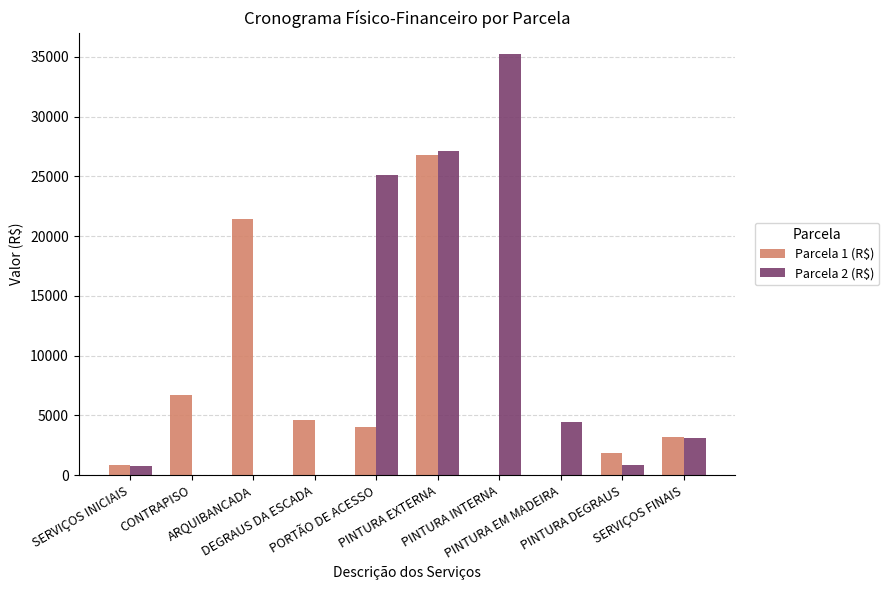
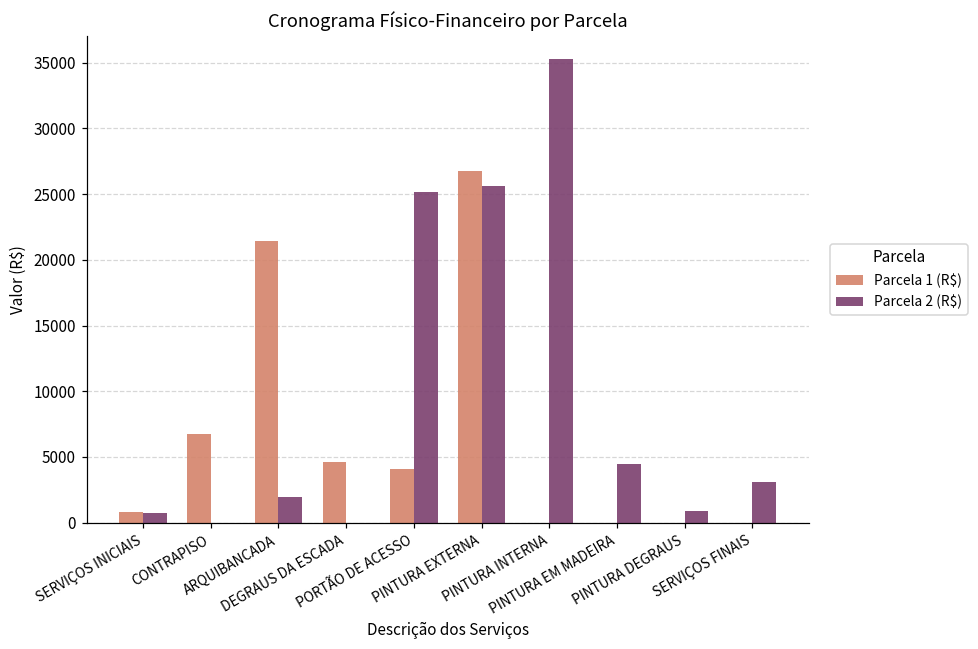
Parcela 2 (R$), ARQUIBANCADA: 0 -> 2000
Parcela 2 (R$), PINTURA EXTERNA: 27100 -> 25600
Parcela 1 (R$), PINTURA DEGRAUS: 1800 -> 0
Parcela 1 (R$), SERVIÇOS FINAIS: 3200 -> 0
